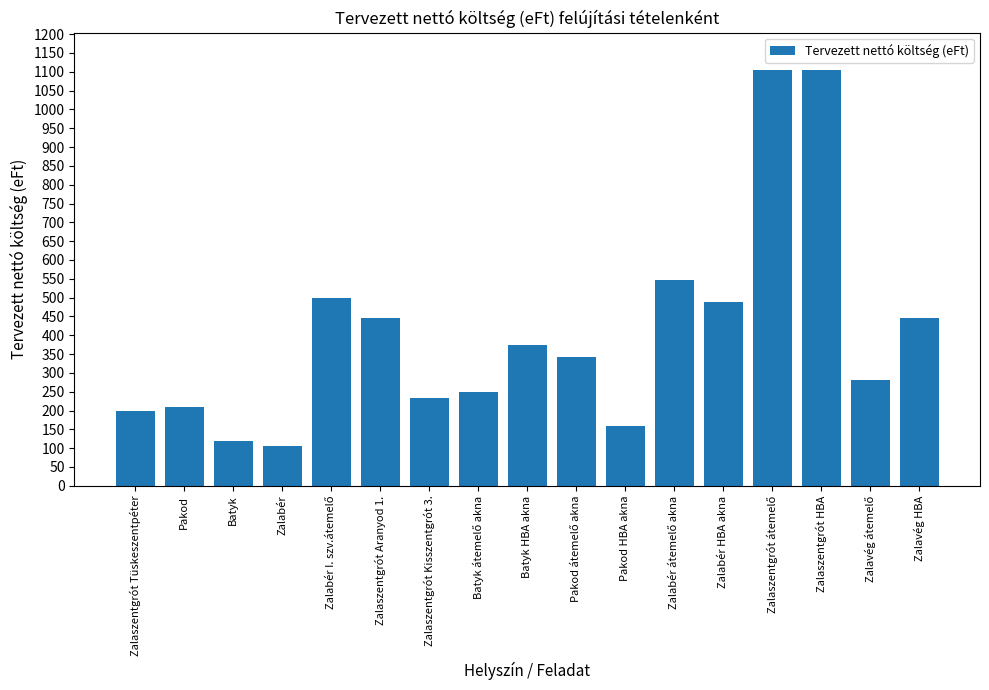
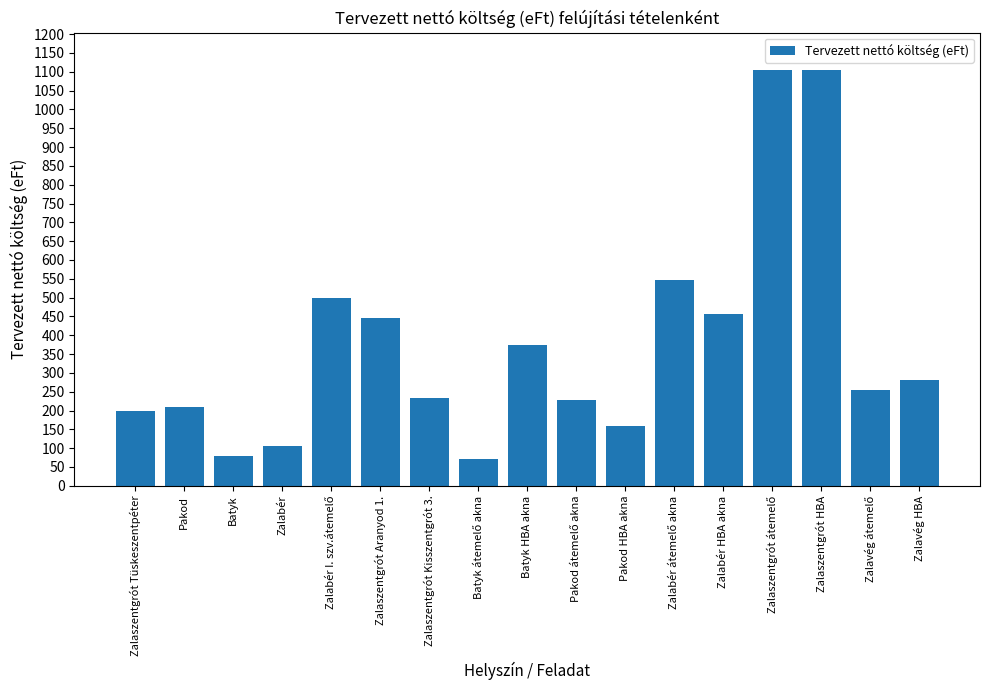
Batyk: 120 -> 80
Batyk átemelő akna: 250 -> 70
Pakod átemelő akna: 340 -> 230
Zalabér HBA akna: 490 -> 460
Zalavég átemelő: 280 -> 250
Zalavég HBA: 450 -> 280
